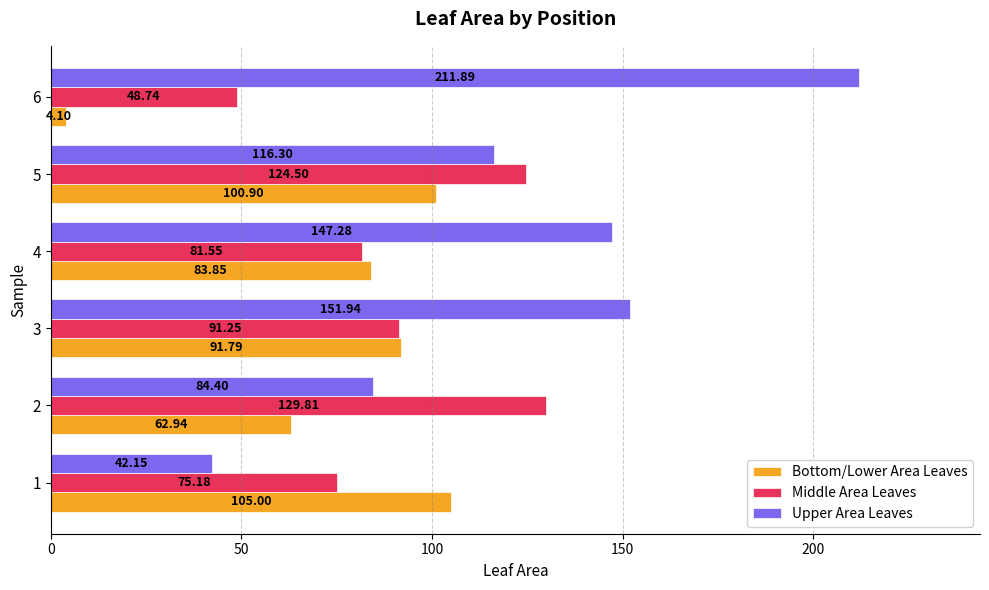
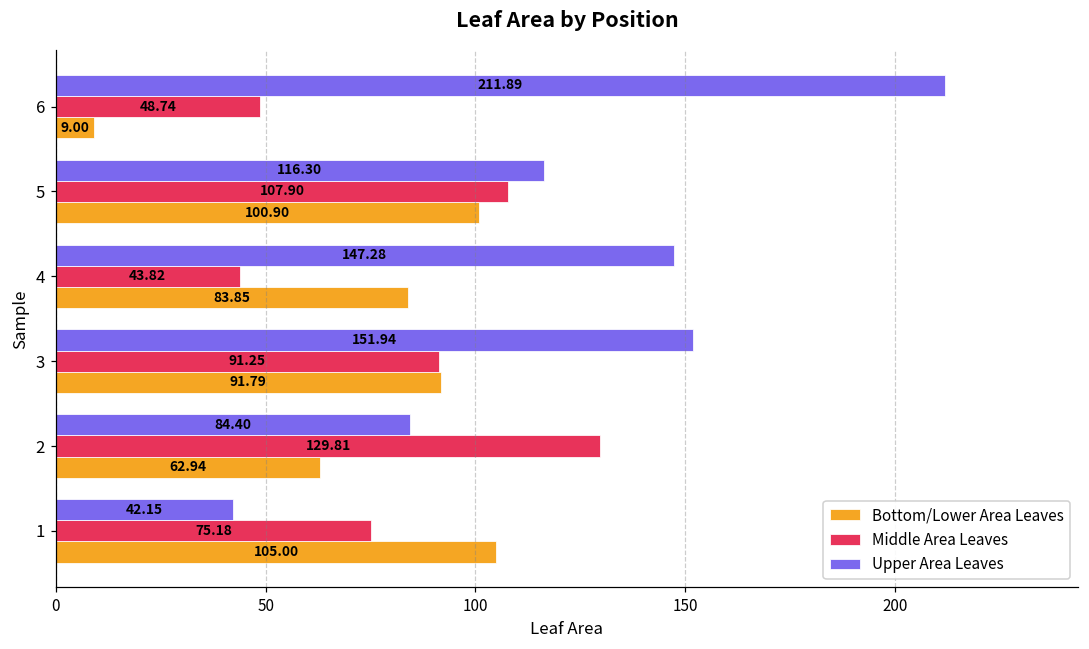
Bottom/Lower Area Leaves, 6: 4.10 -> 9.00
Middle Area Leaves, 5: 124.50 -> 107.90
Middle Area Leaves, 4: 81.55 -> 43.82
